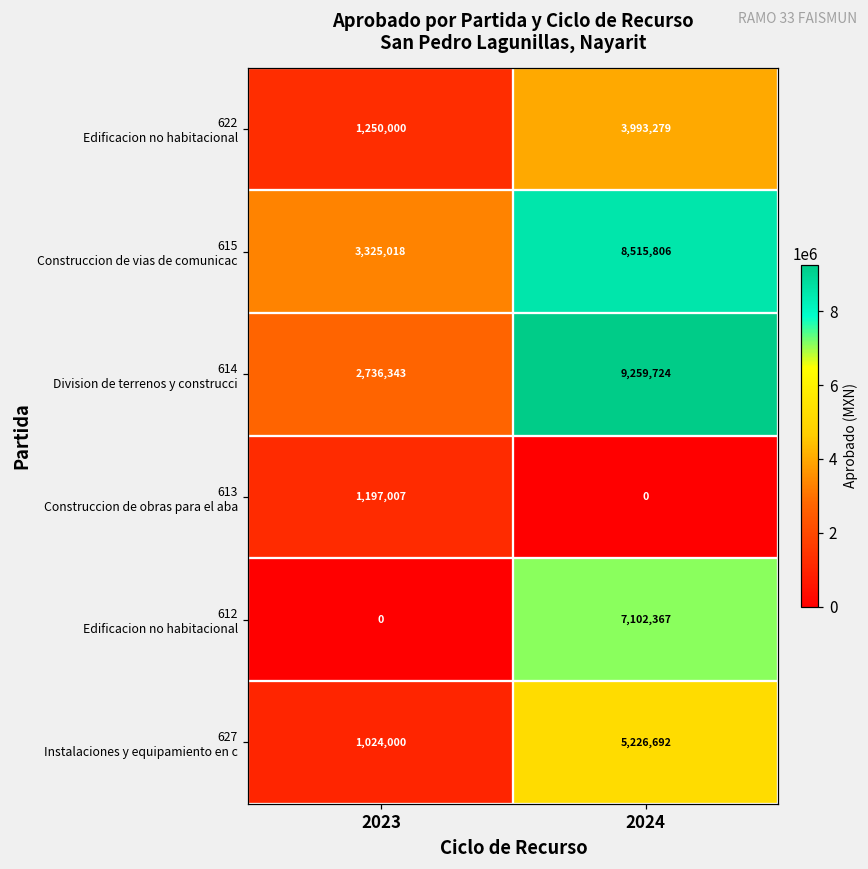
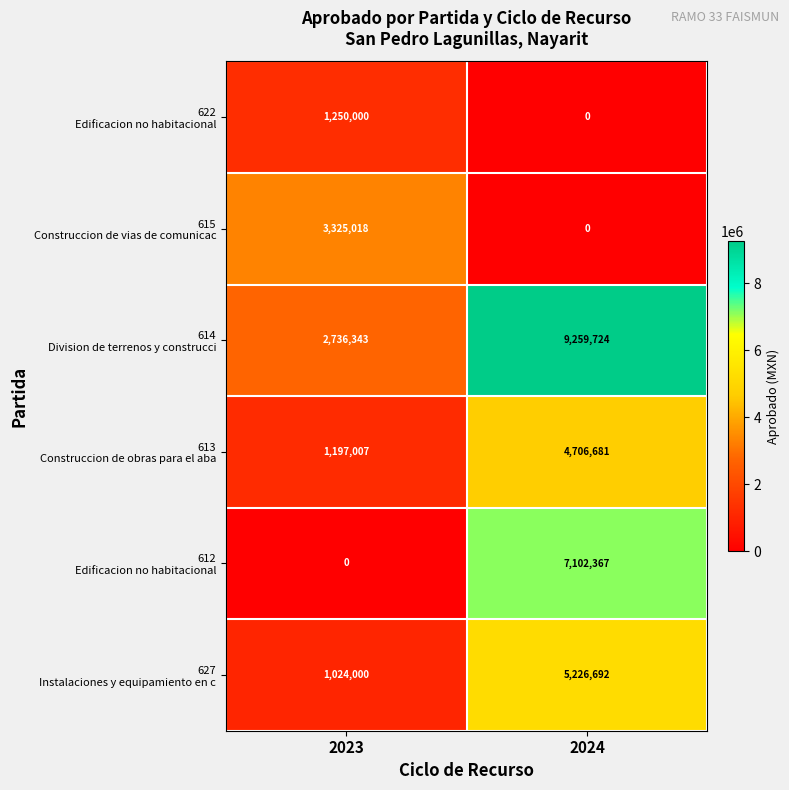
622 Edificacion no habitacional, 2024: 3,993,279 -> 0
615 Construccion de vias de comunicac, 2024: 8,515,806 -> 0
613 Construccion de obras para el aba, 2024: 0 -> 4,706,681
